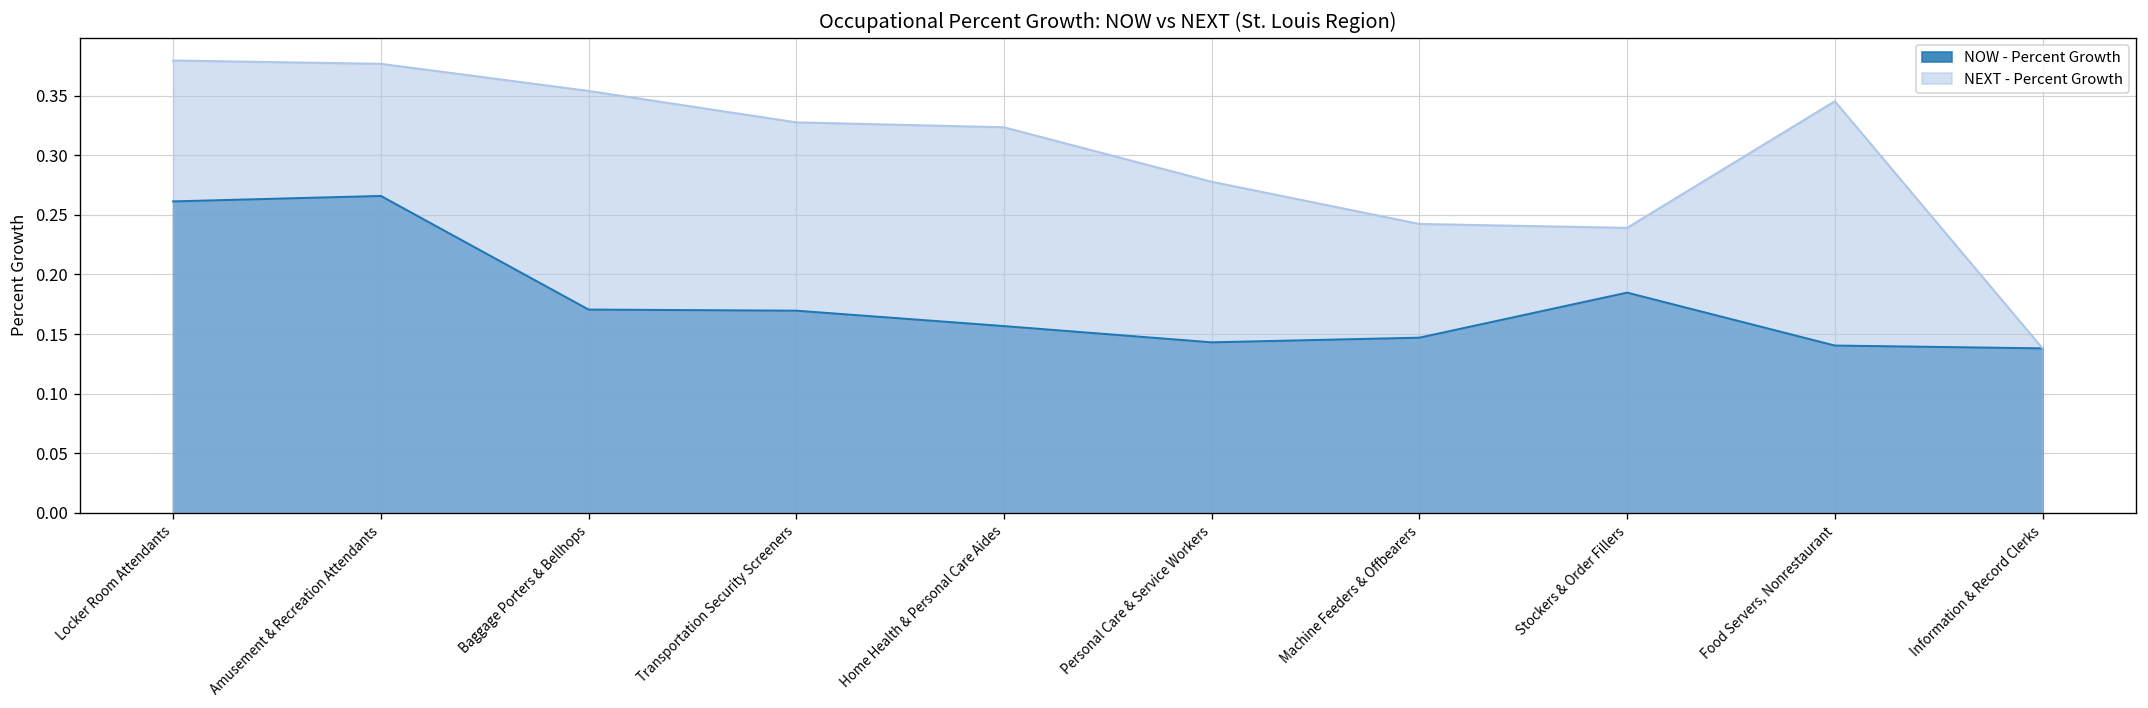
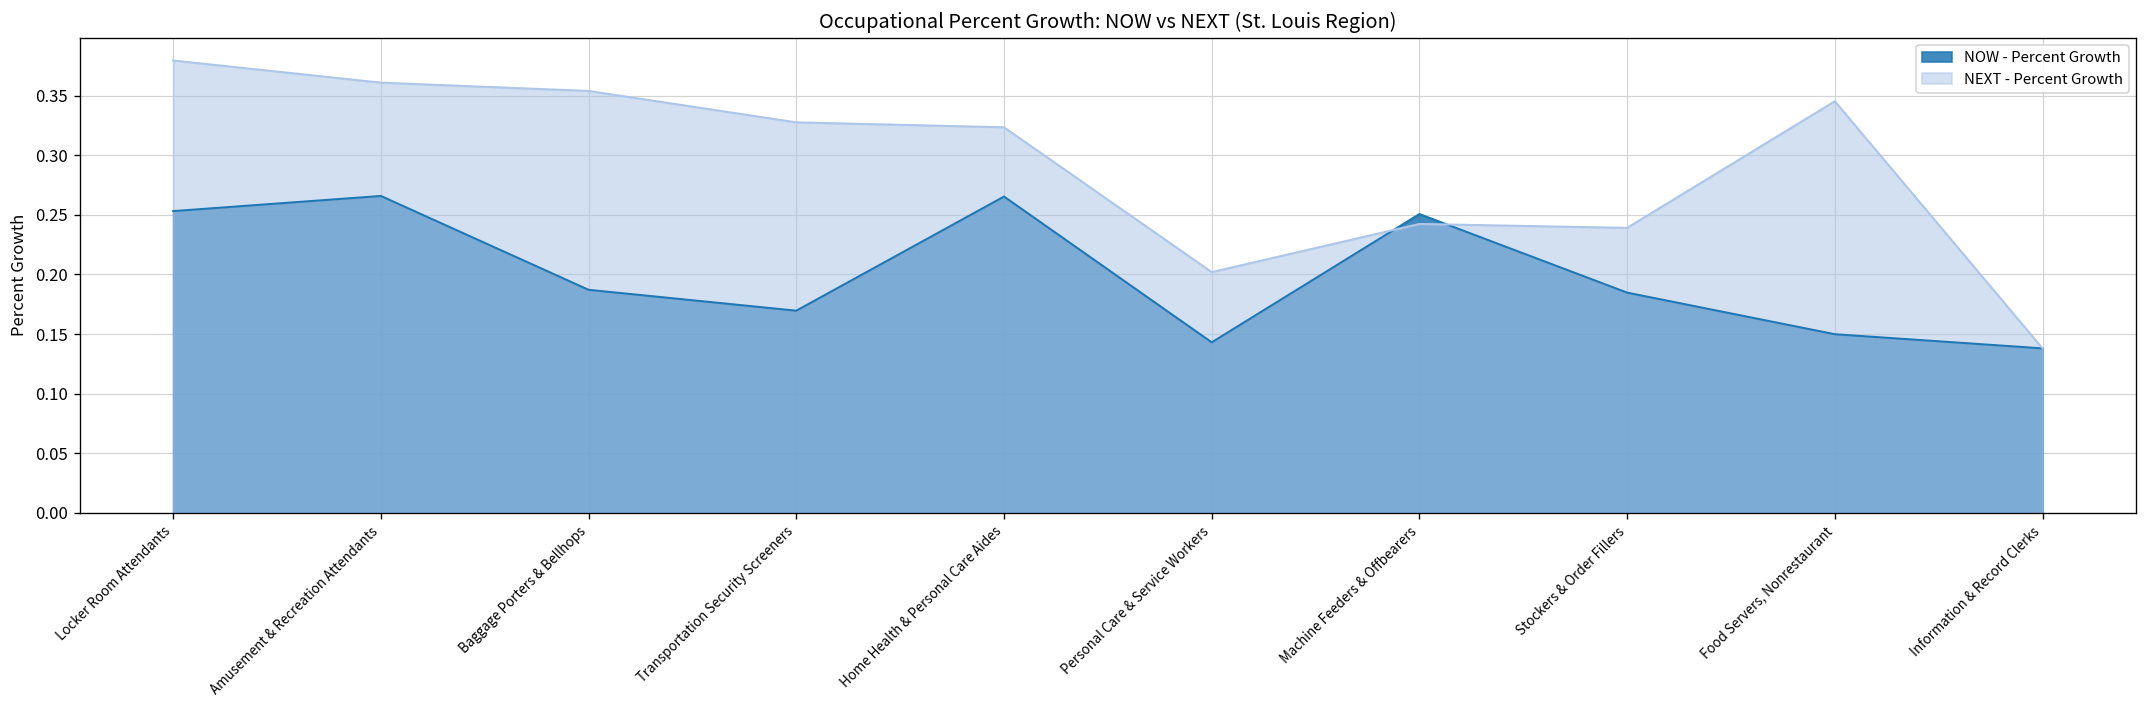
NOW - Percent Growth, Locker Room Attendants: 0.26 -> 0.25
NEXT - Percent Growth, Amusement & Recreation Attendants: 0.38 -> 0.36
NOW - Percent Growth, Baggage Porters & Bellhops: 0.17 -> 0.19
NOW - Percent Growth, Home Health & Personal Care Aides: 0.16 -> 0.27
NEXT - Percent Growth, Personal Care & Service Workers: 0.28 -> 0.20
NOW - Percent Growth, Machine Feeders & Offbearers: 0.15 -> 0.25
NOW - Percent Growth, Food Servers, Nonrestaurant: 0.14 -> 0.15
